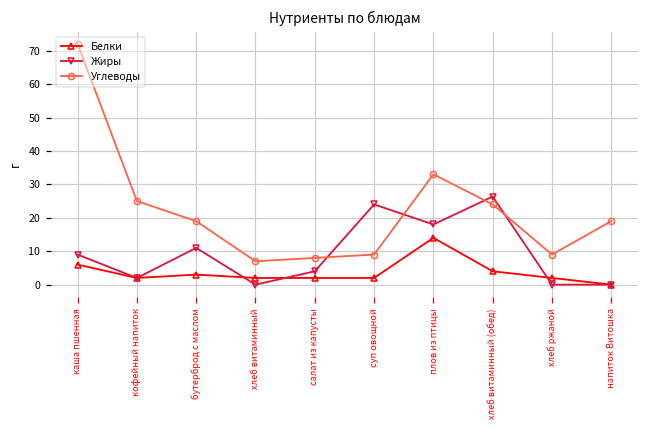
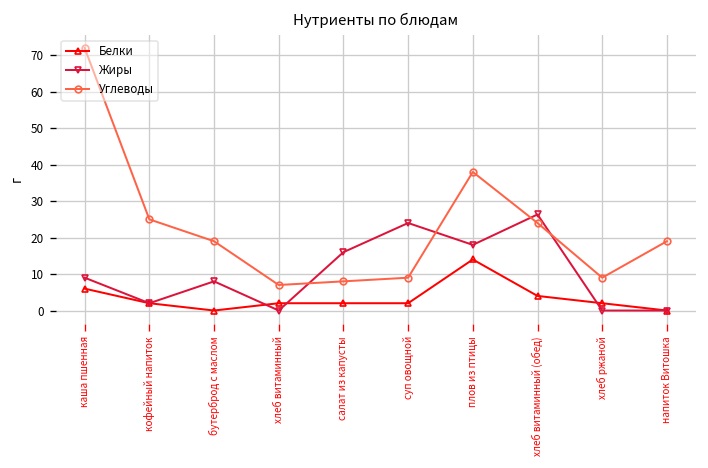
Белки, бутерброд с маслом: 3 -> 0
Жиры, бутерброд с маслом: 11 -> 8
Жиры, салат из капусты: 4 -> 16
Углеводы, плов из птицы: 33 -> 38
